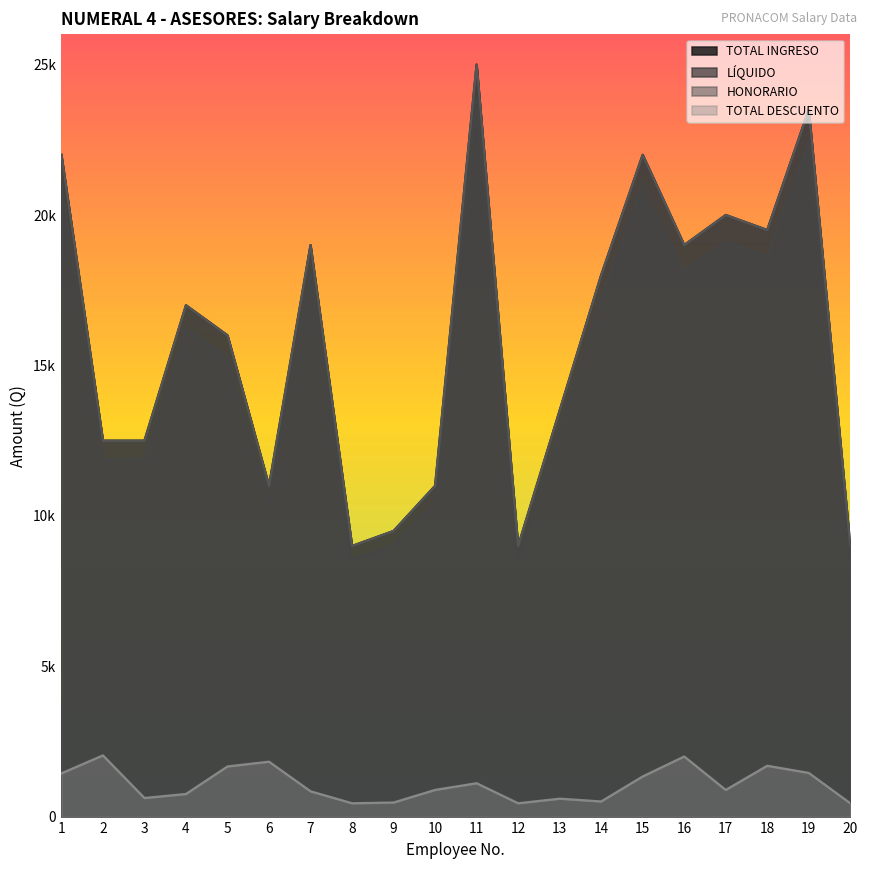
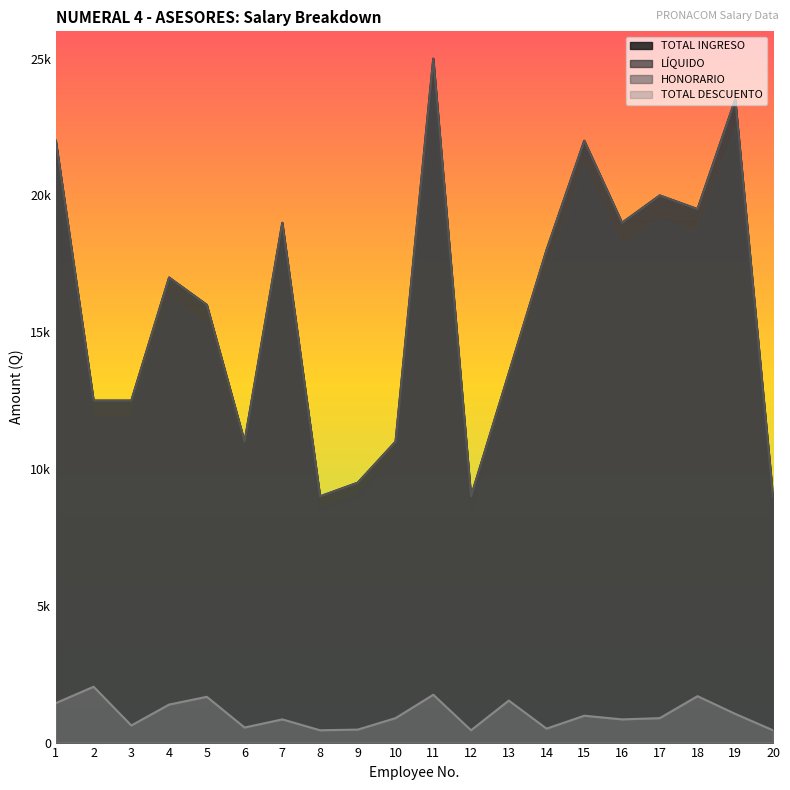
TOTAL DESCUENTO, 4: 800 -> 1400
TOTAL DESCUENTO, 6: 1800 -> 600
TOTAL DESCUENTO, 11: 1100 -> 1700
TOTAL DESCUENTO, 13: 600 -> 1500
TOTAL DESCUENTO, 15: 1300 -> 1000
TOTAL DESCUENTO, 16: 2000 -> 800
TOTAL DESCUENTO, 19: 1500 -> 1000
